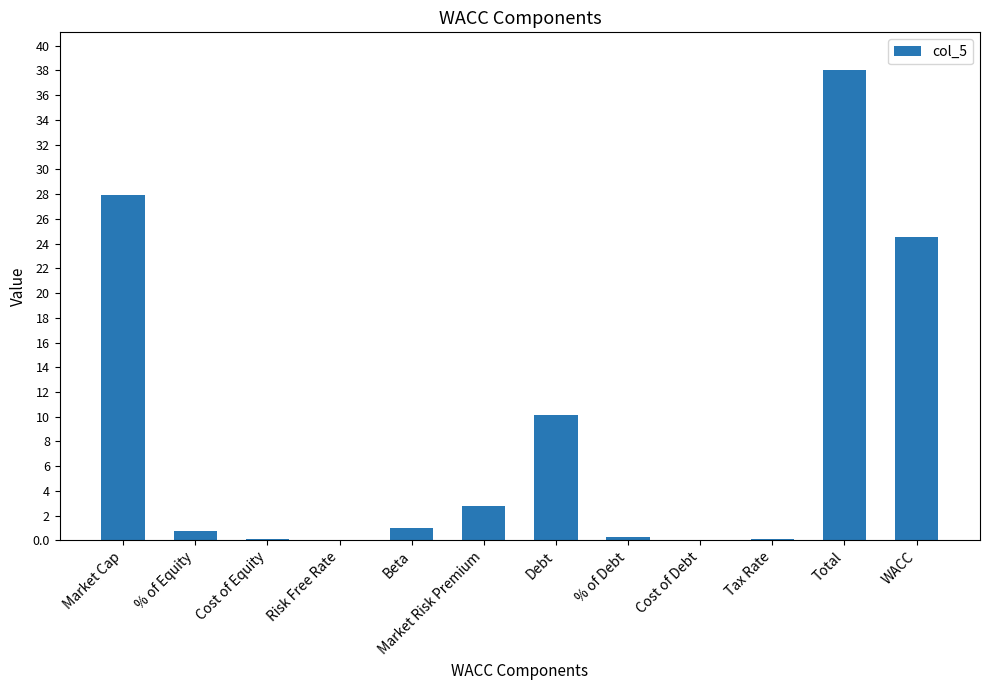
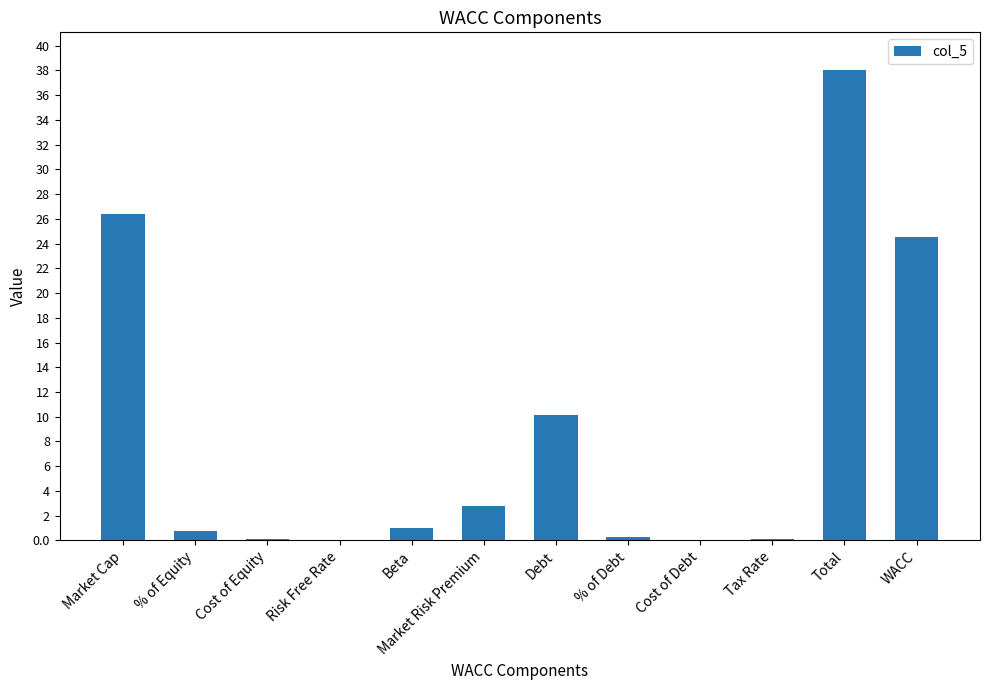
Market Cap: 27.9 -> 26.4
